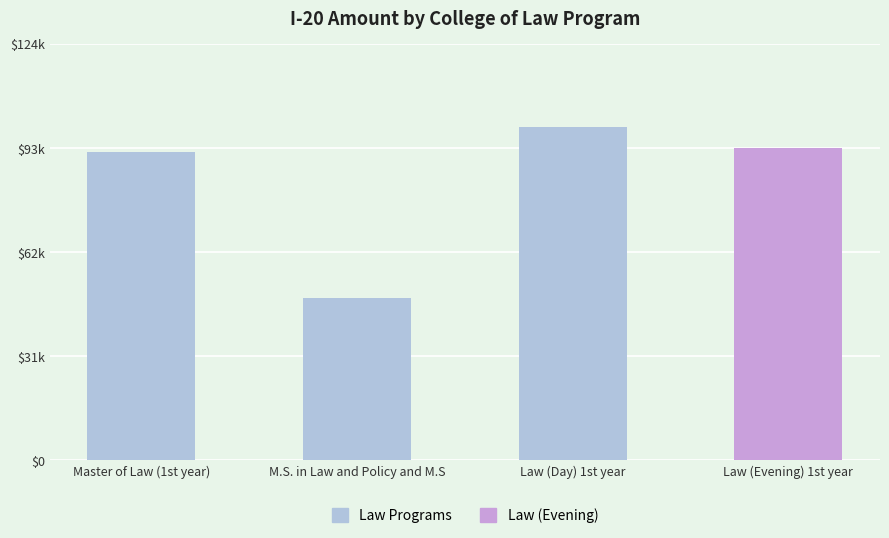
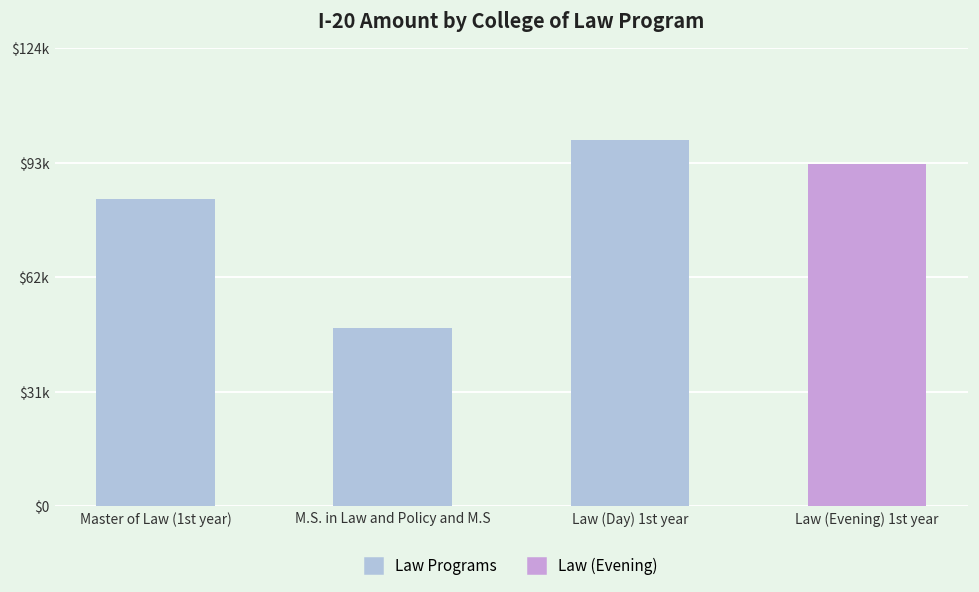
Master of Law (1st year): $92000 -> $84000
